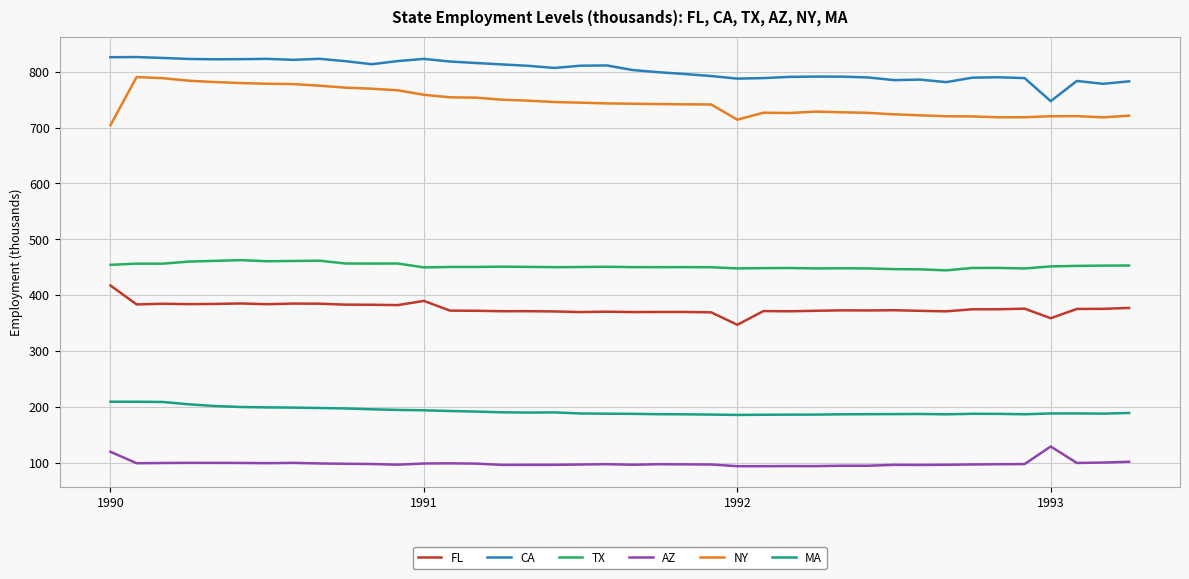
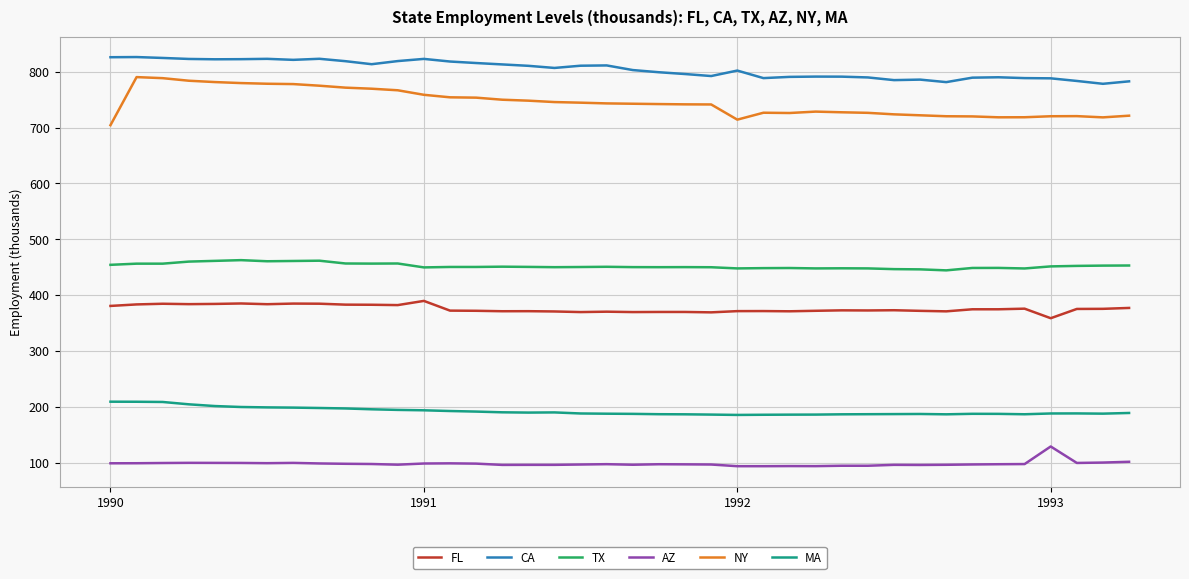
FL, 1990: 420 -> 380
AZ, 1990: 120 -> 100
FL, 1992: 350 -> 370
CA, 1992: 790 -> 800
CA, 1993: 750 -> 790
